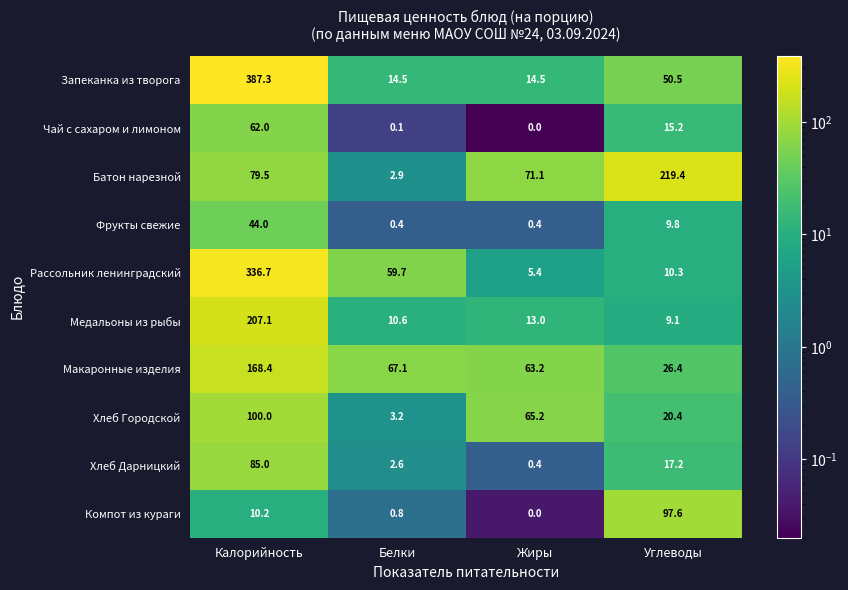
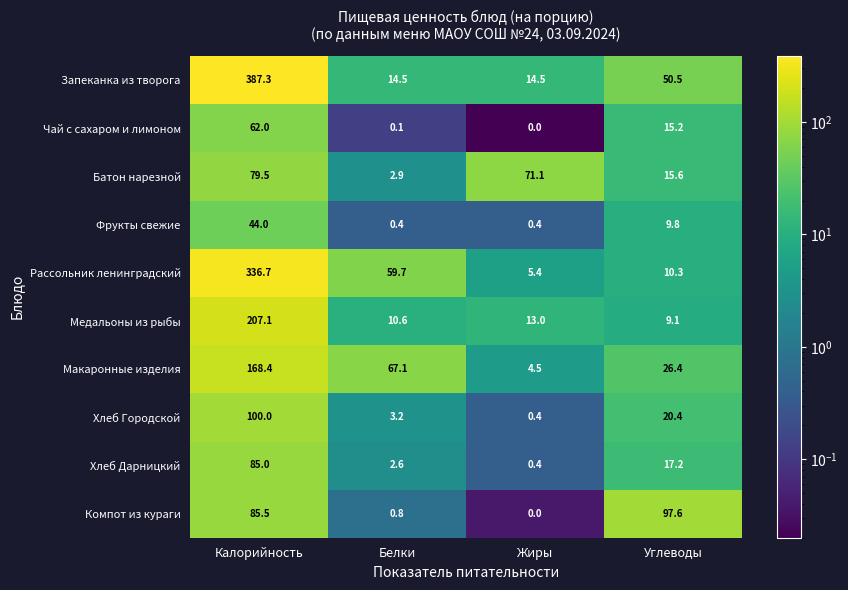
Батон нарезной, Углеводы: 219.4 -> 15.6
Макаронные изделия, Жиры: 63.2 -> 4.5
Хлеб Городской, Жиры: 65.2 -> 0.4
Компот из кураги, Калорийность: 10.2 -> 85.5
